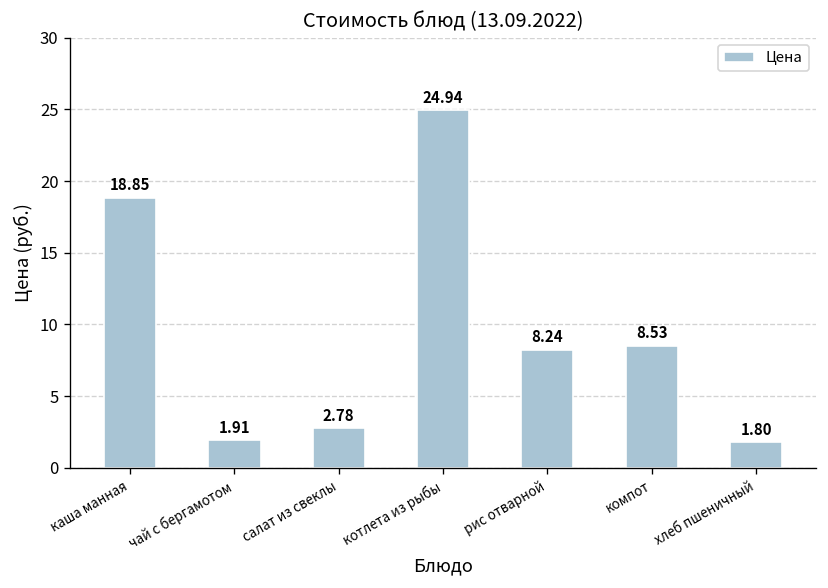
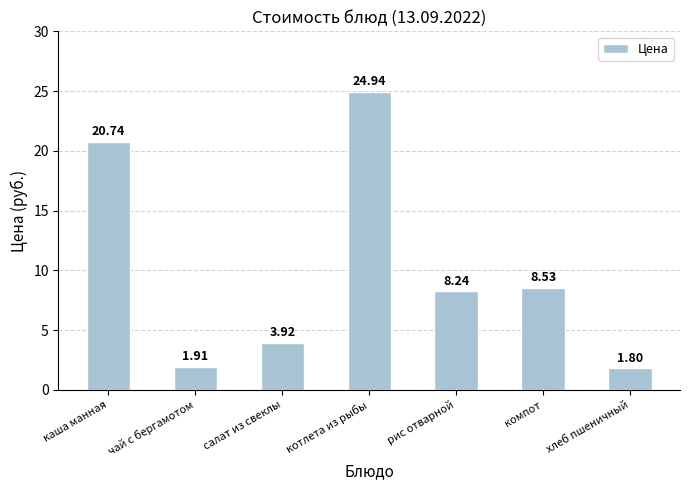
каша манная: 18.85 -> 20.74
салат из свеклы: 2.78 -> 3.92
